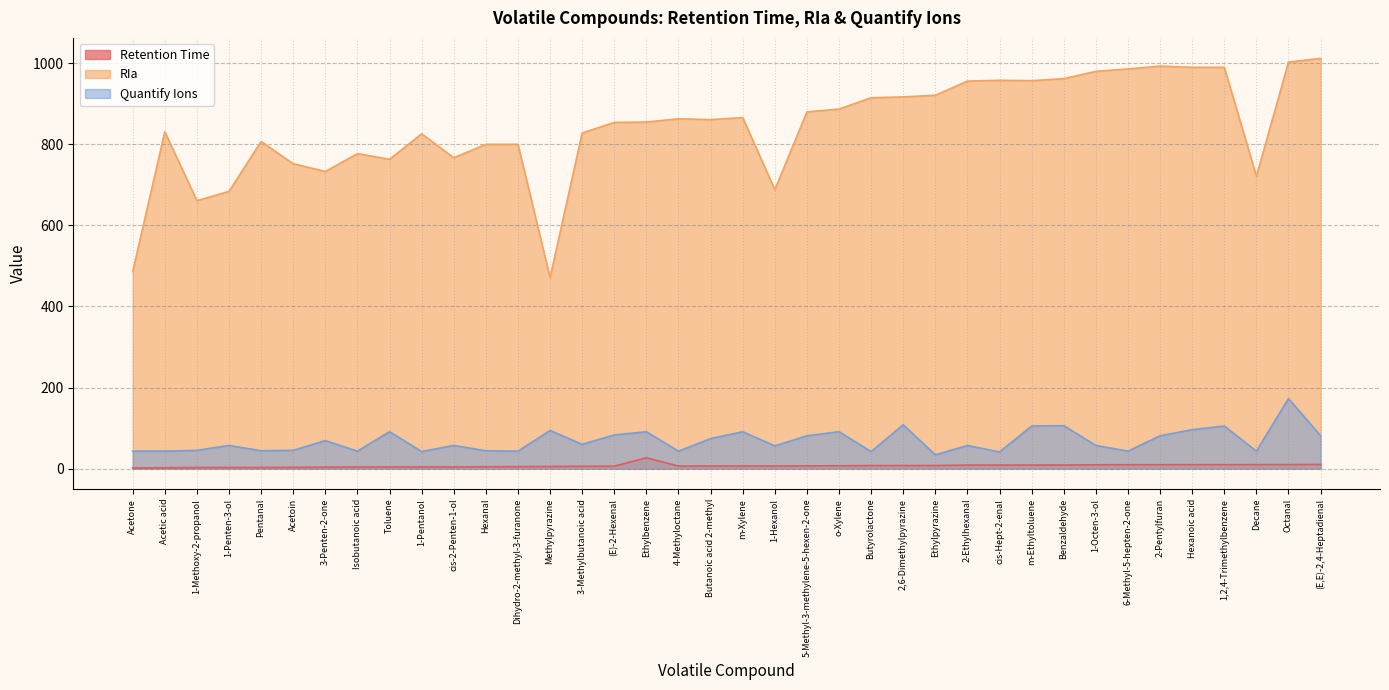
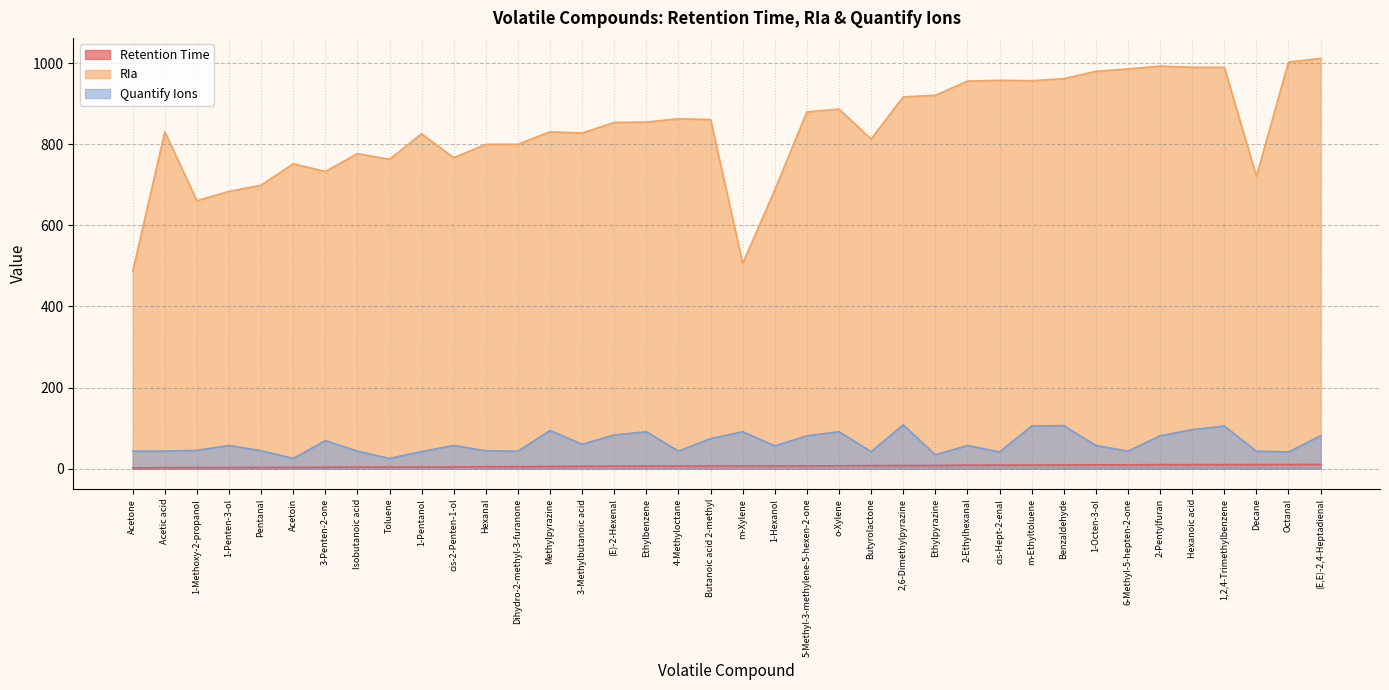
RIa, Pentanal: 810 -> 700
Quantify Ions, Acetoin: 50 -> 30
Quantify Ions, Toluene: 90 -> 30
RIa, Methylpyrazine: 470 -> 830
Retention Time, Ethylbenzene: 30 -> 10
RIa, m-Xylene: 870 -> 510
RIa, Butyrolactone: 920 -> 810
Quantify Ions, Octanal: 170 -> 40
